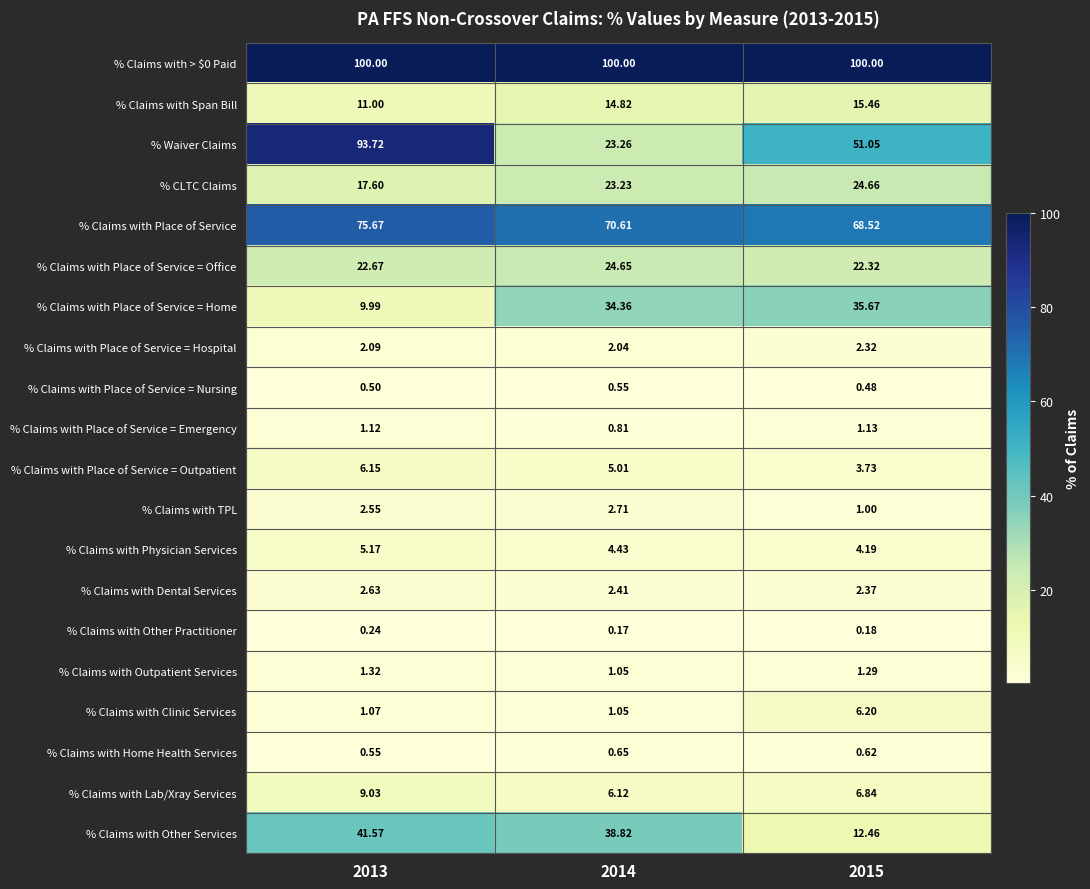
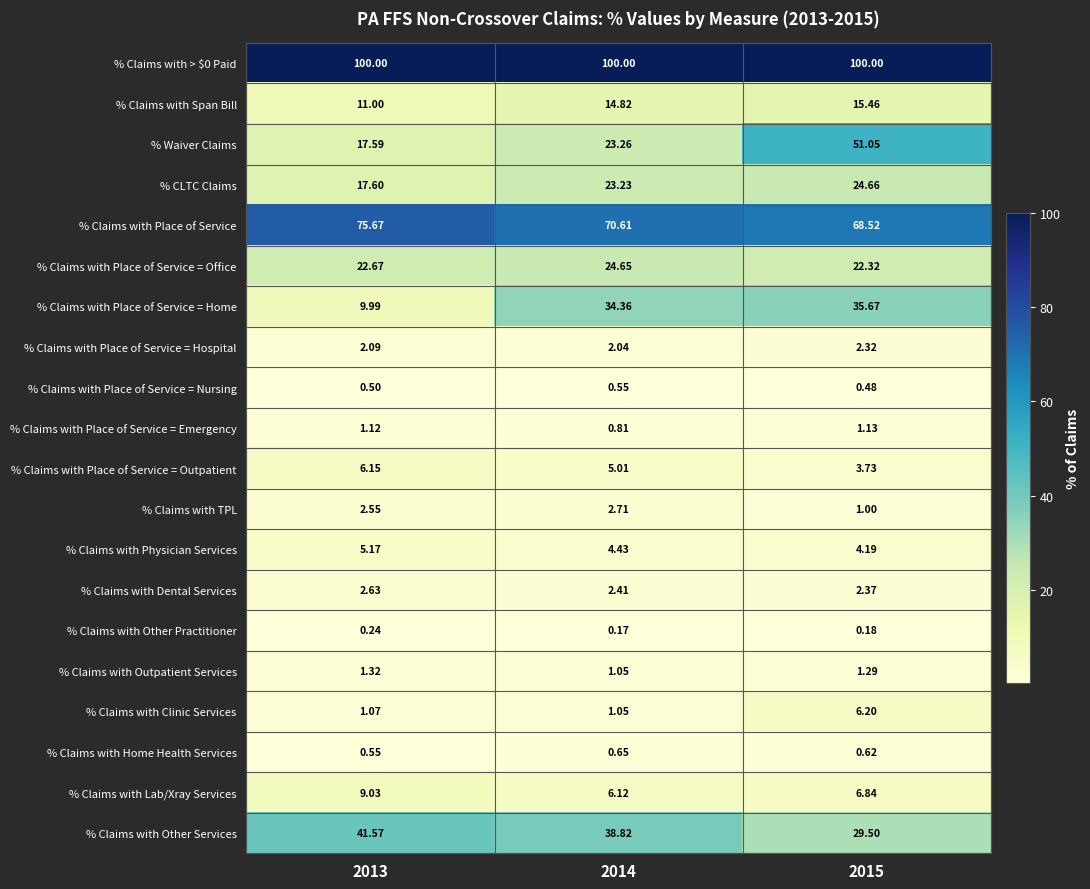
% Waiver Claims, 2013: 93.72 -> 17.59
% Claims with Other Services, 2015: 12.46 -> 29.50
